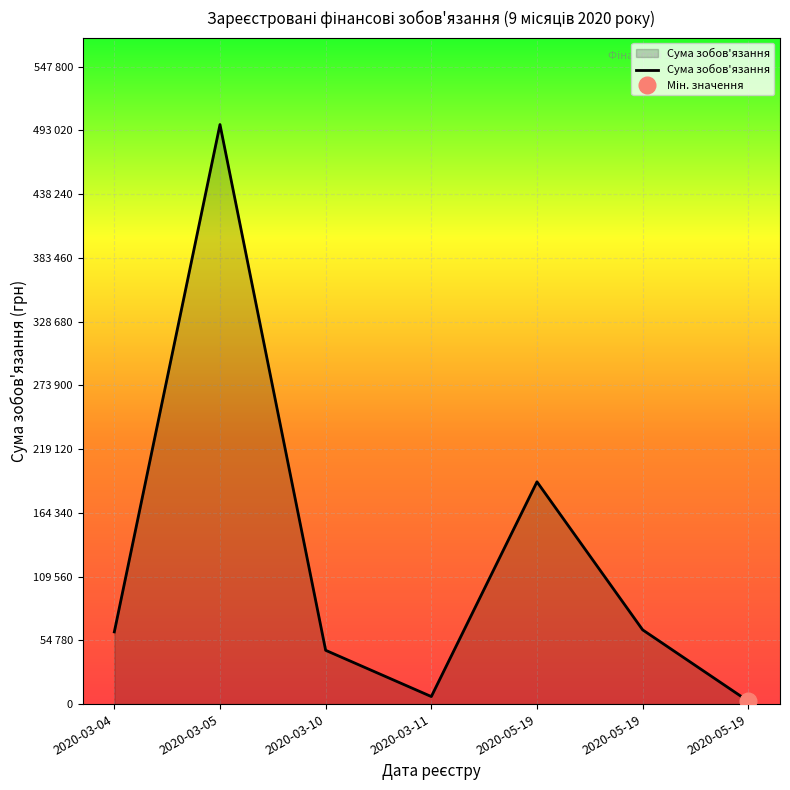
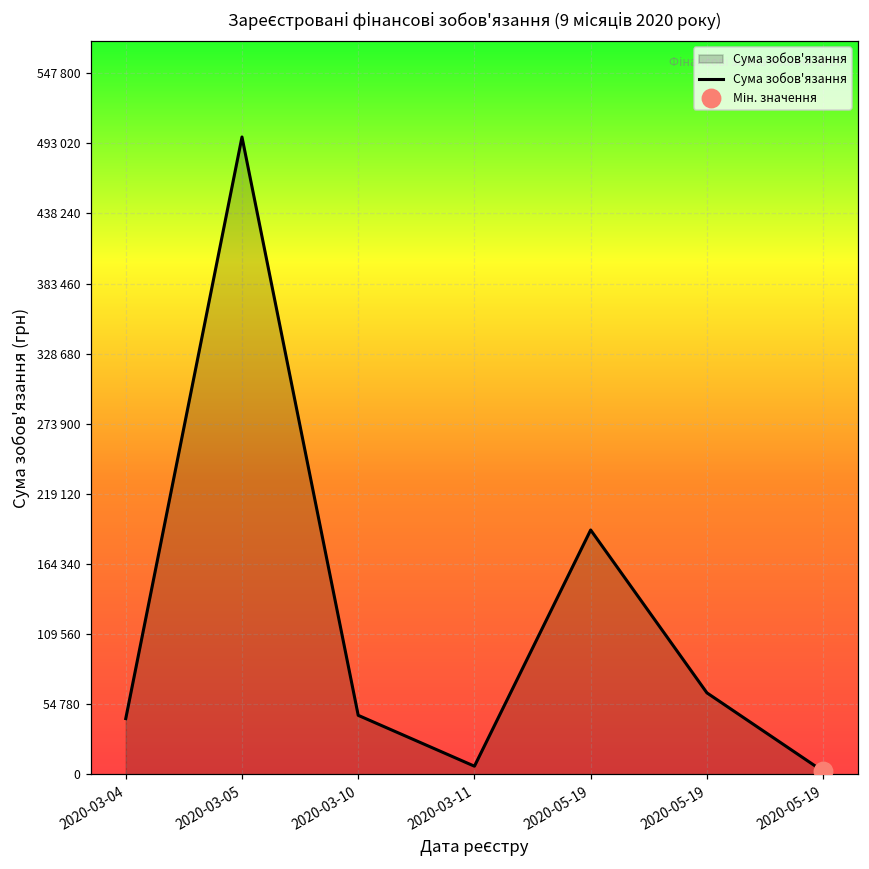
Сума зобов'язання, 2020-03-04: 62000 -> 44000
